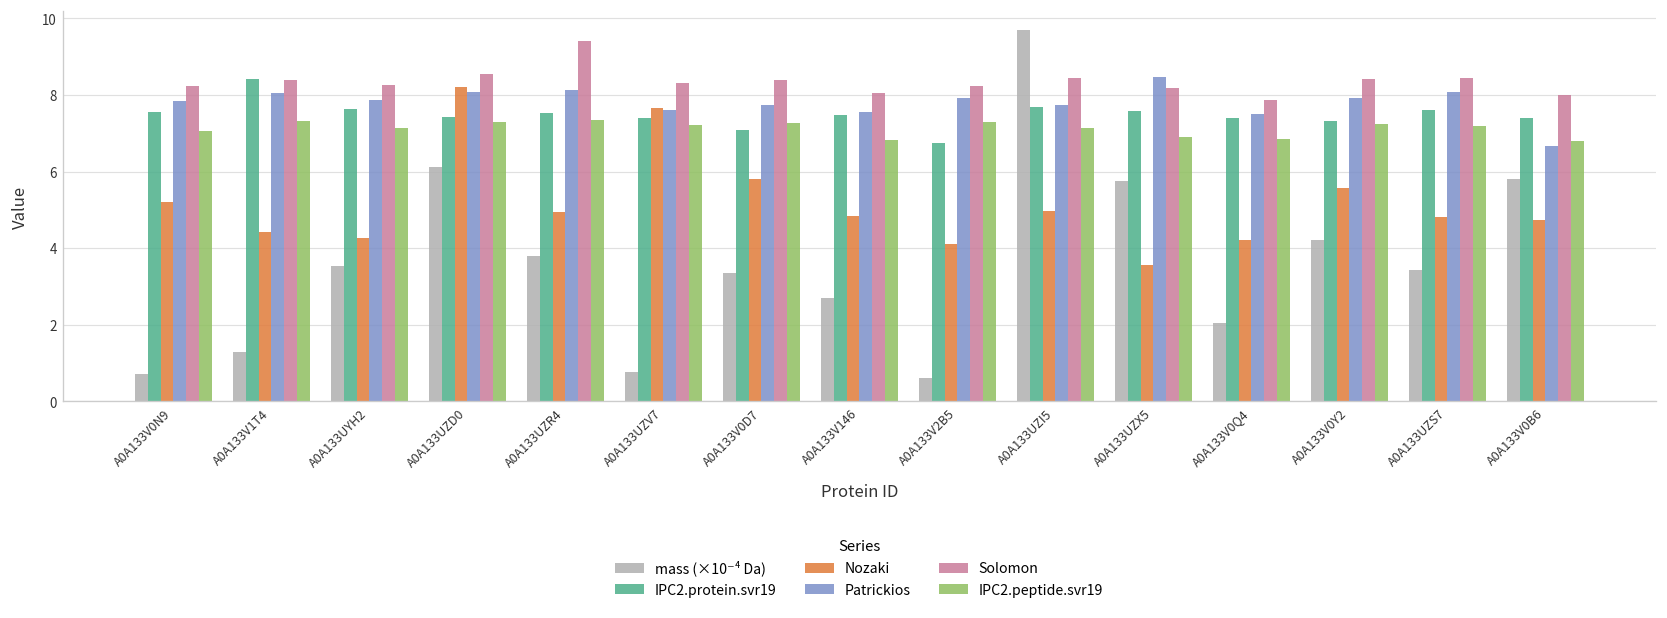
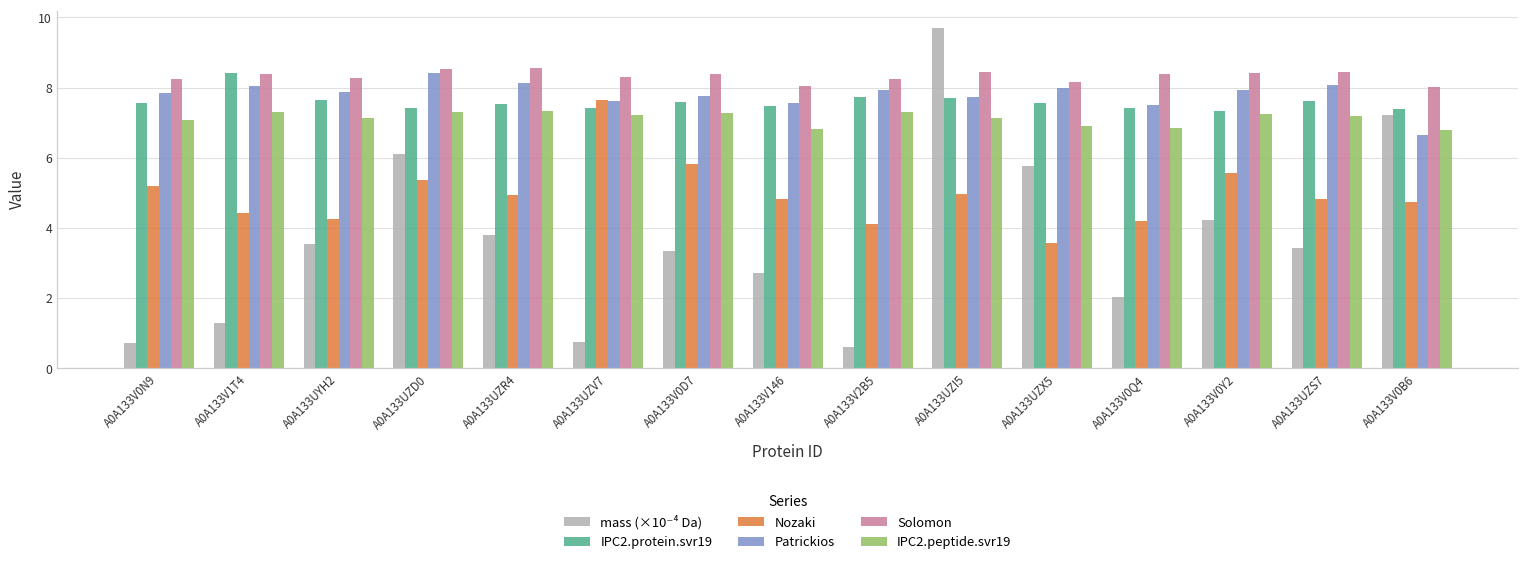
Nozaki, A0A133UZD0: 8.2 -> 5.4
Patrickios, A0A133UZD0: 8.1 -> 8.4
Solomon, A0A133UZR4: 9.4 -> 8.6
IPC2.protein.svr19, A0A133V0D7: 7.1 -> 7.6
IPC2.protein.svr19, A0A133V2B5: 6.8 -> 7.7
Patrickios, A0A133UZX5: 8.5 -> 8.0
Solomon, A0A133V0Q4: 7.9 -> 8.4
mass (×10⁻⁴ Da), A0A133V0B6: 5.8 -> 7.2
